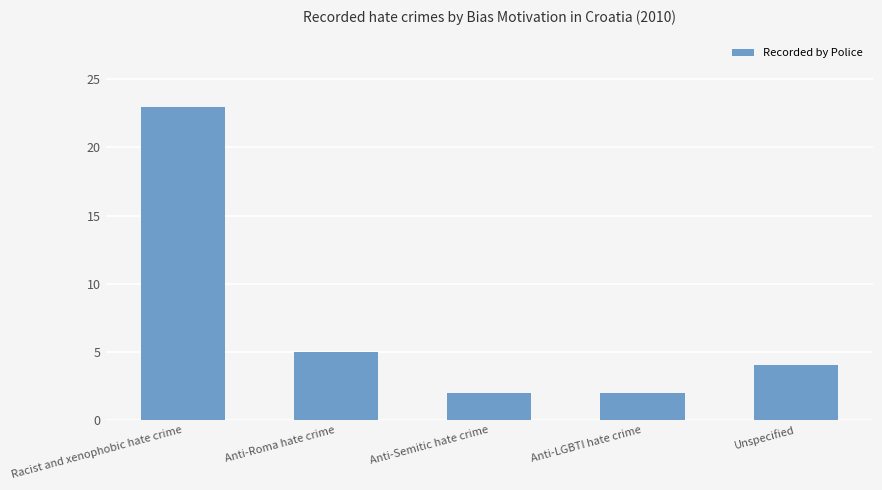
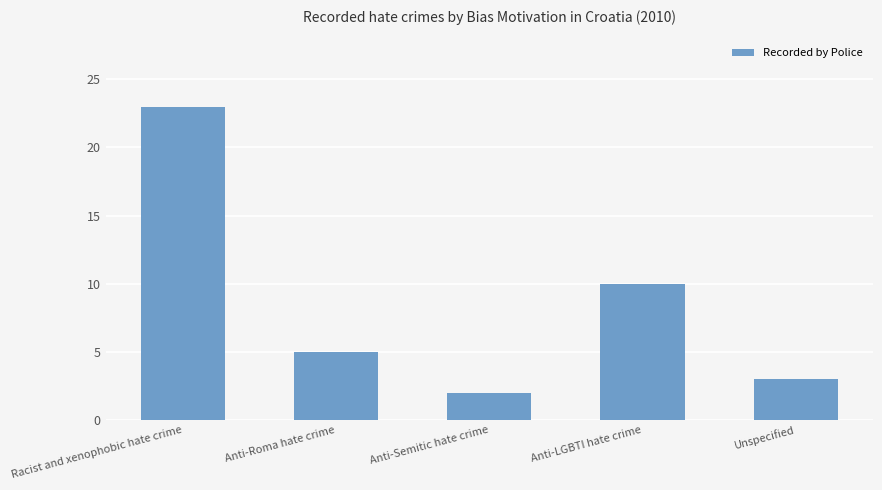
Anti-LGBTI hate crime: 2 -> 10
Unspecified: 4 -> 3
